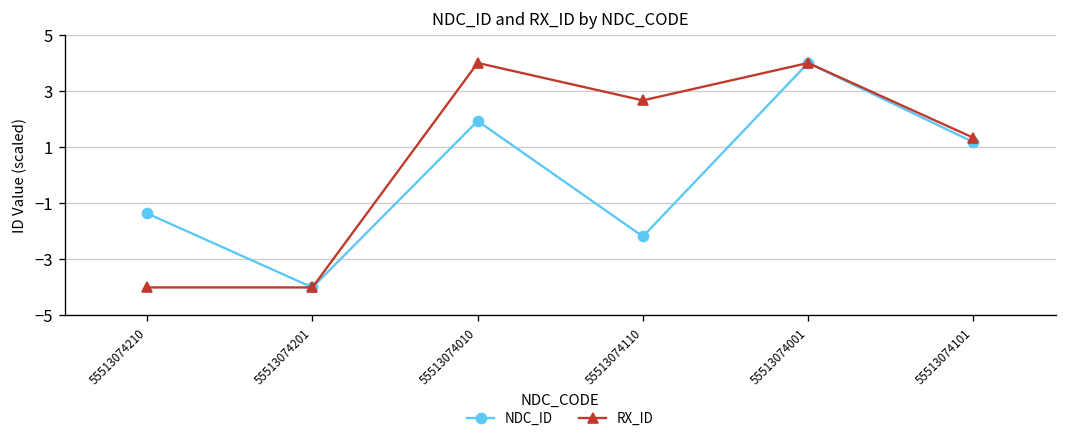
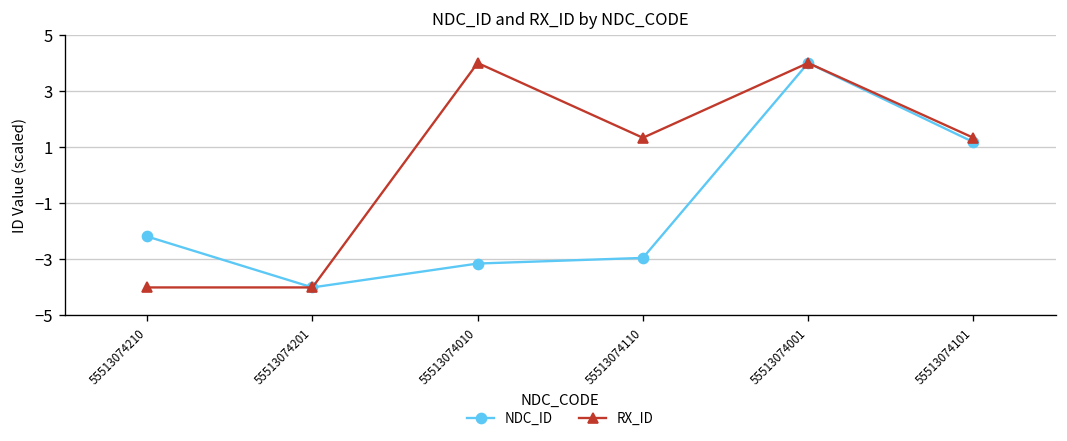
NDC_ID, 55513074210: -1.4 -> -2.2
NDC_ID, 55513074010: 1.9 -> -3.1
NDC_ID, 55513074110: -2.2 -> -2.9
RX_ID, 55513074110: 2.7 -> 1.3
